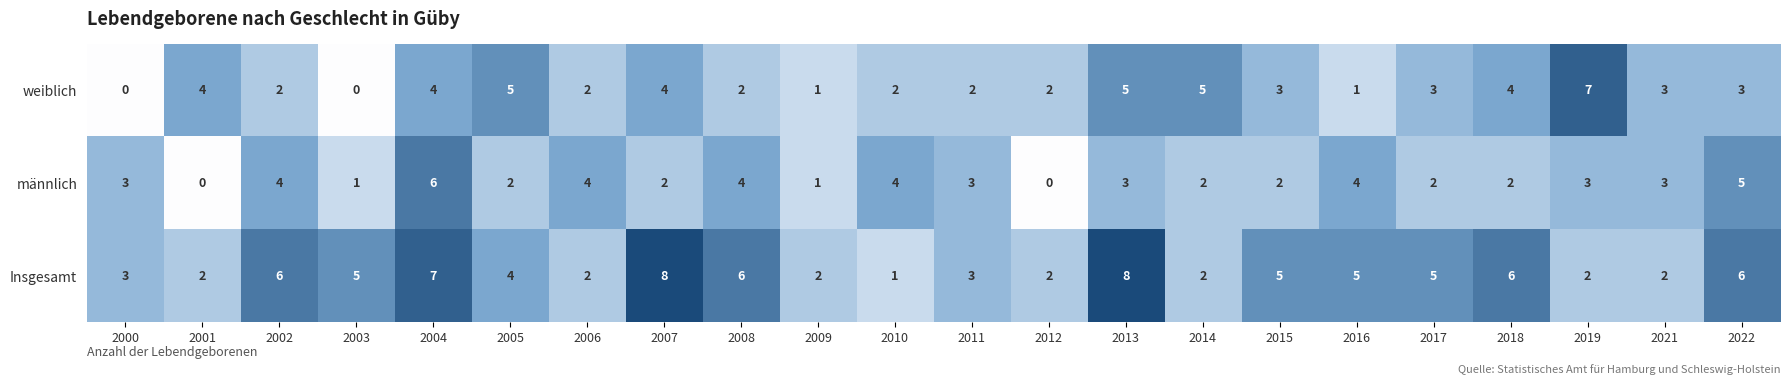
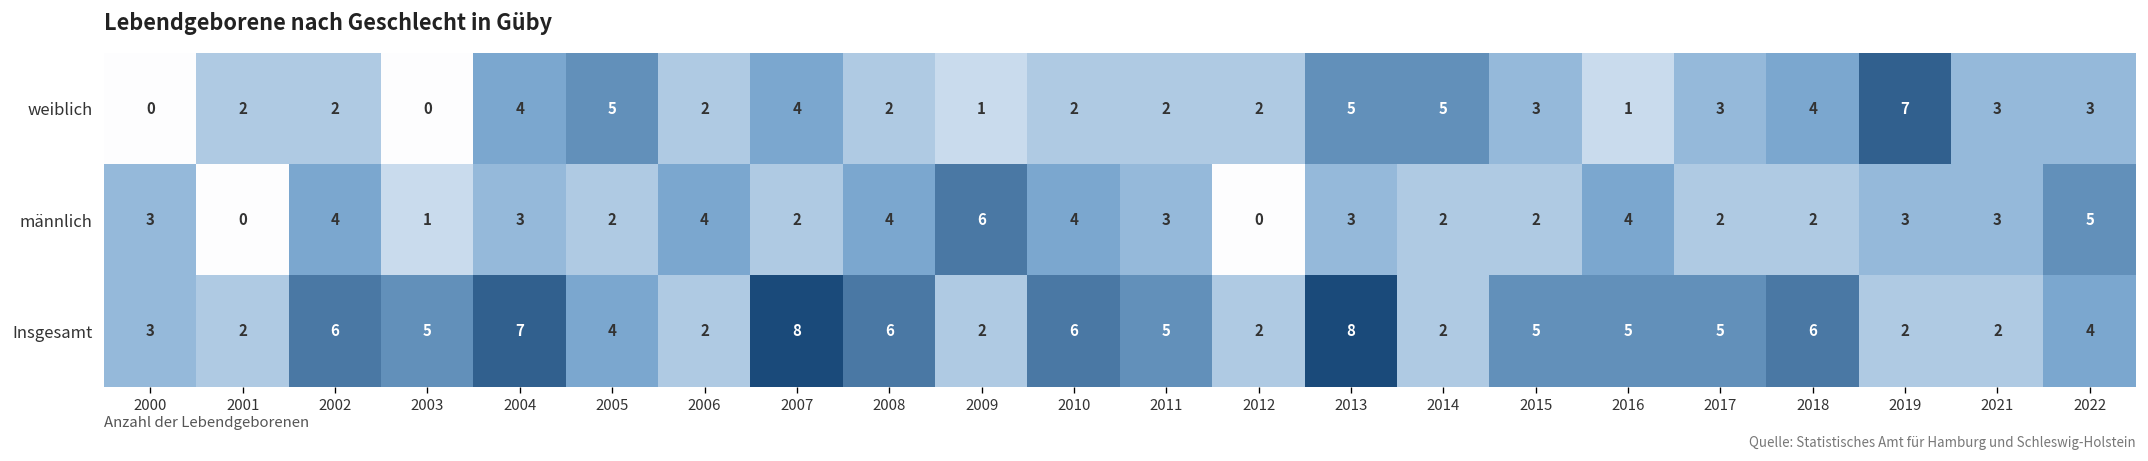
weiblich, 2001: 4 -> 2
männlich, 2004: 6 -> 3
männlich, 2009: 1 -> 6
Insgesamt, 2010: 1 -> 6
Insgesamt, 2011: 3 -> 5
Insgesamt, 2022: 6 -> 4
